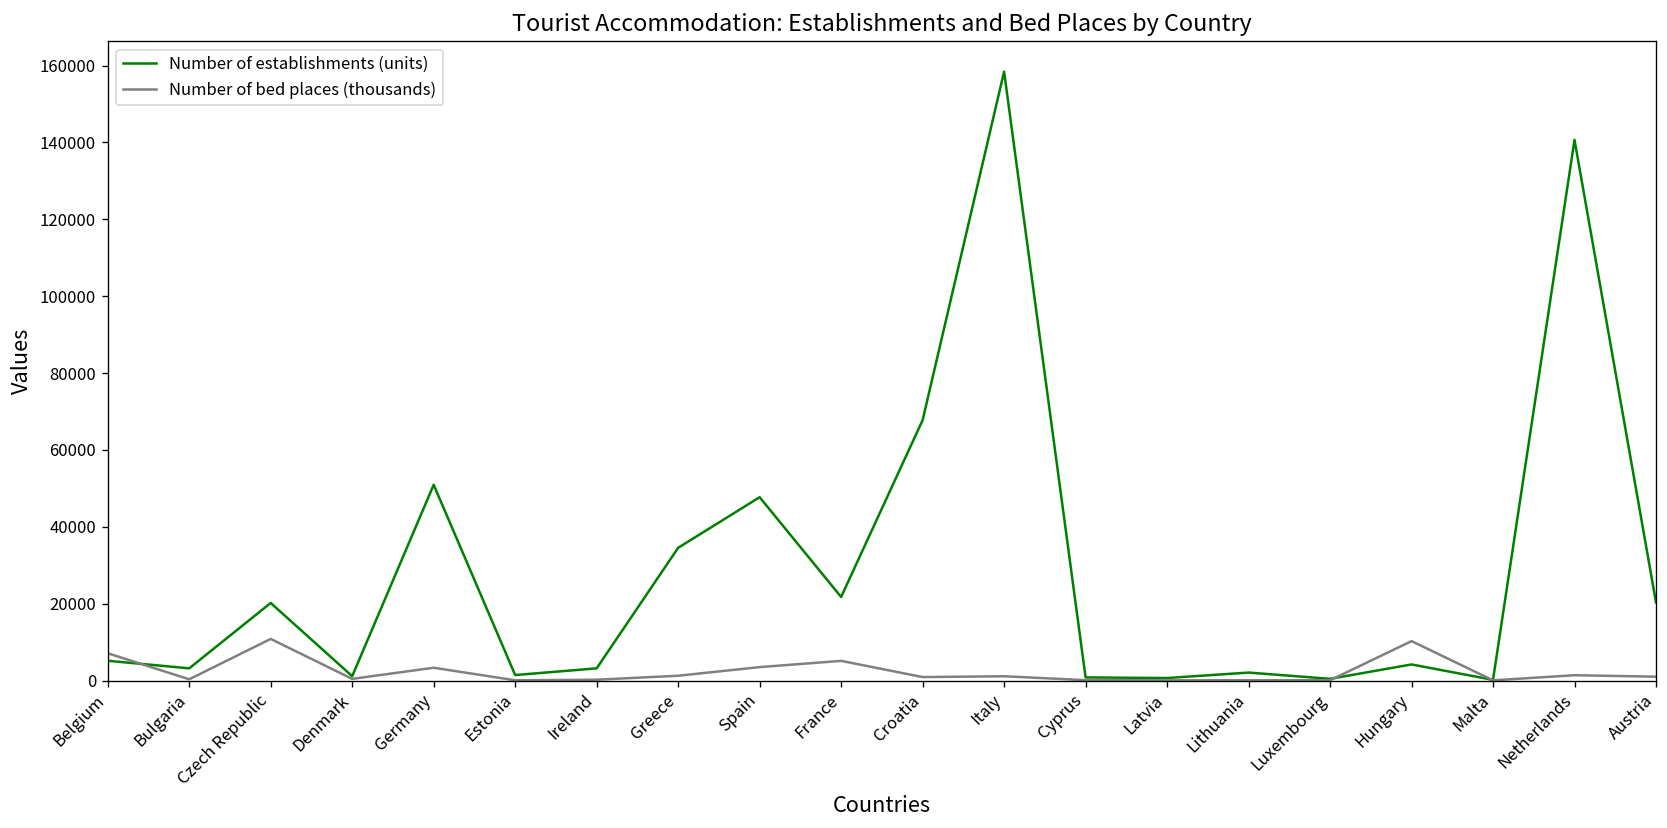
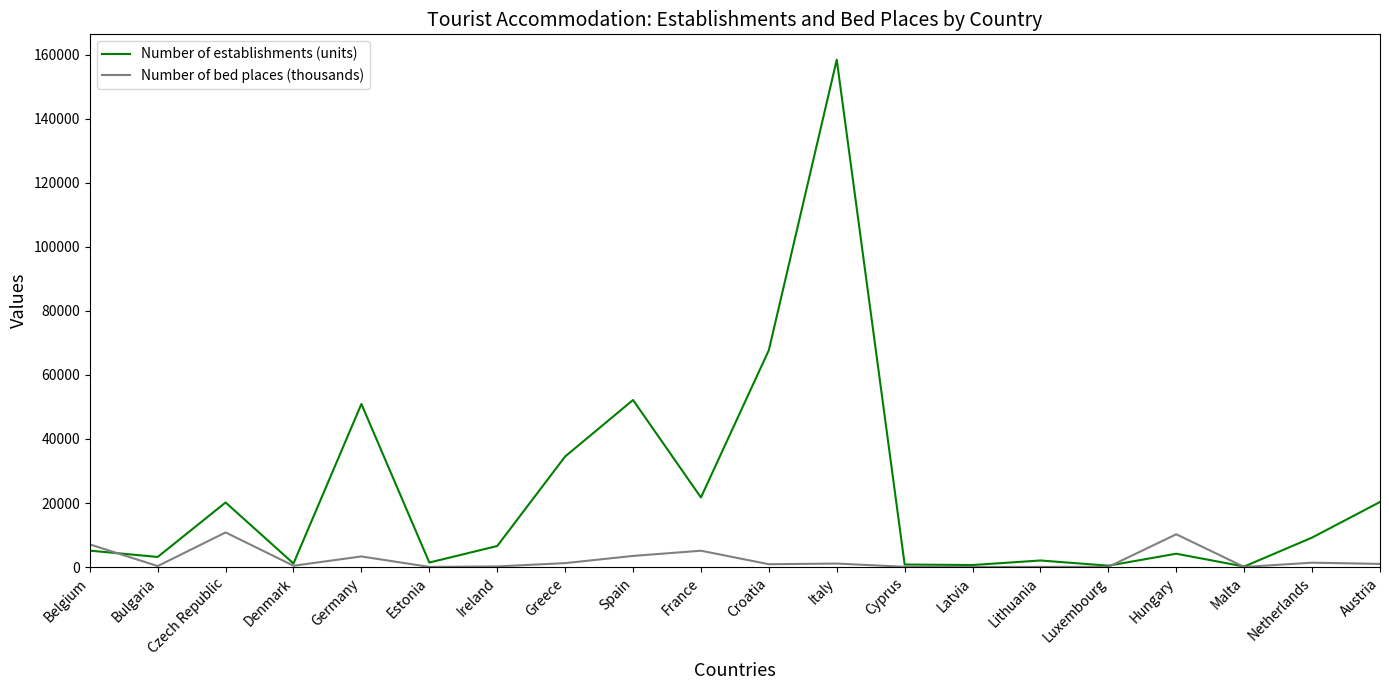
Number of establishments (units), Ireland: 3000 -> 7000
Number of establishments (units), Spain: 48000 -> 52000
Number of establishments (units), Netherlands: 141000 -> 9000
